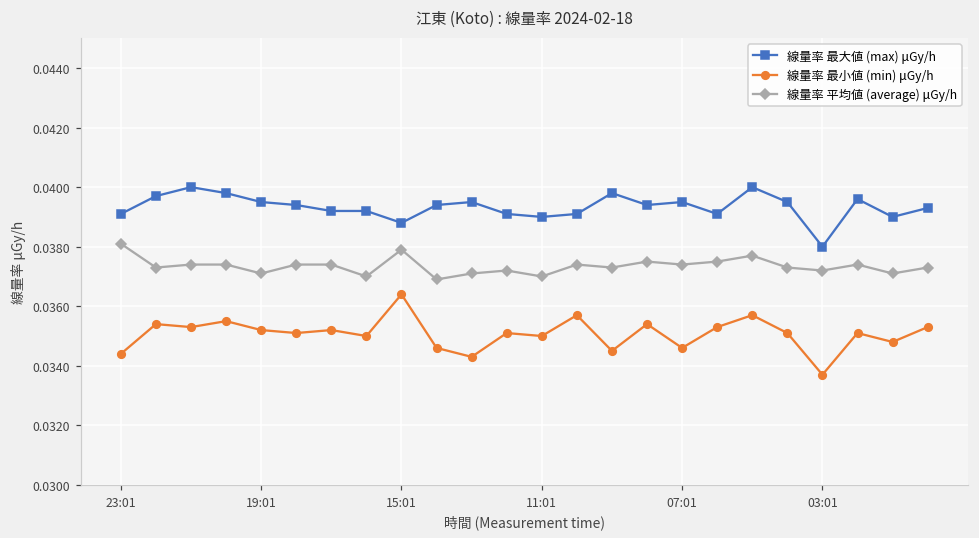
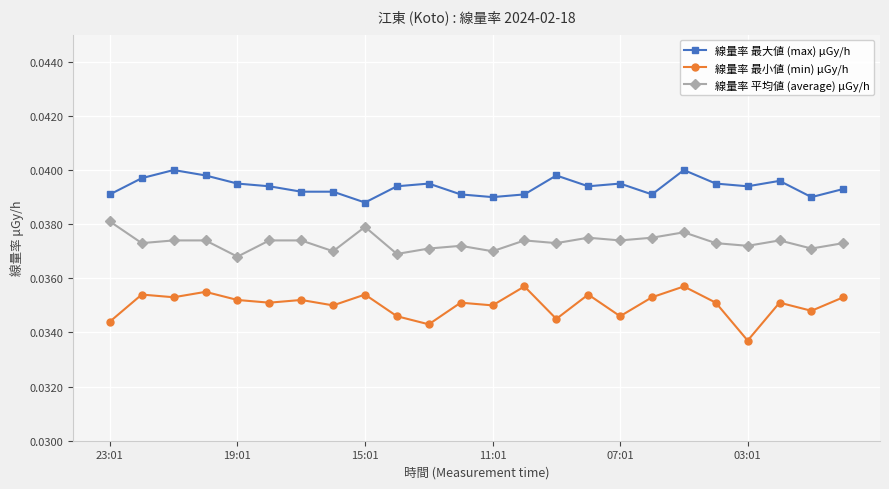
線量率 平均値 (average) μGy/h, 19:01: 0.0371 -> 0.0368
線量率 最小値 (min) μGy/h, 15:01: 0.0364 -> 0.0354
線量率 最大値 (max) μGy/h, 03:01: 0.0380 -> 0.0394
